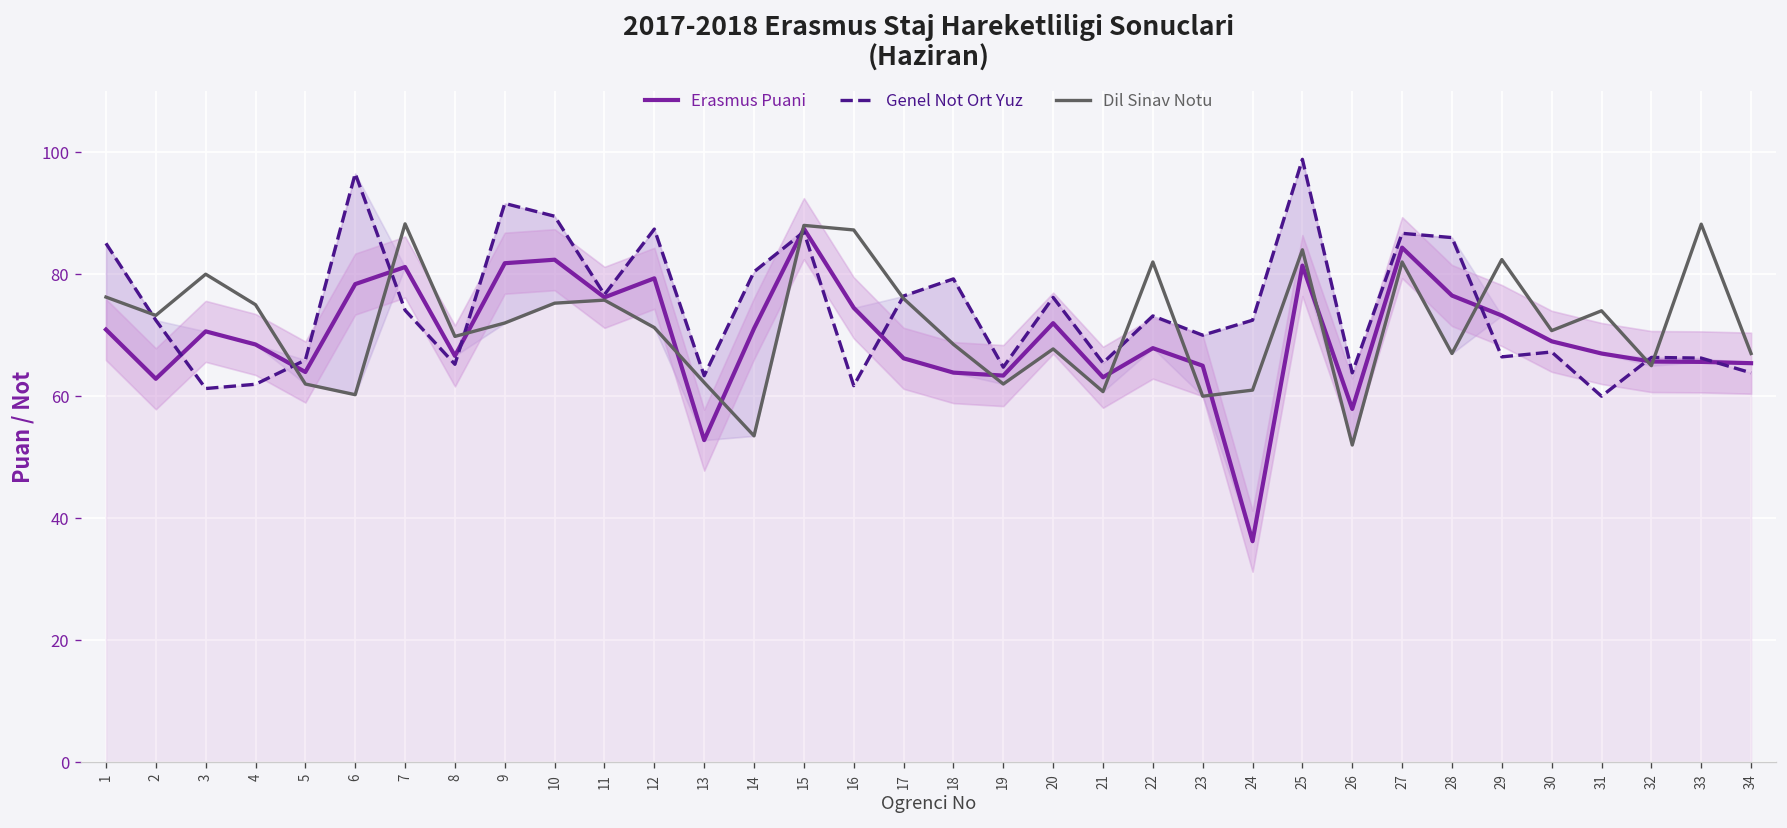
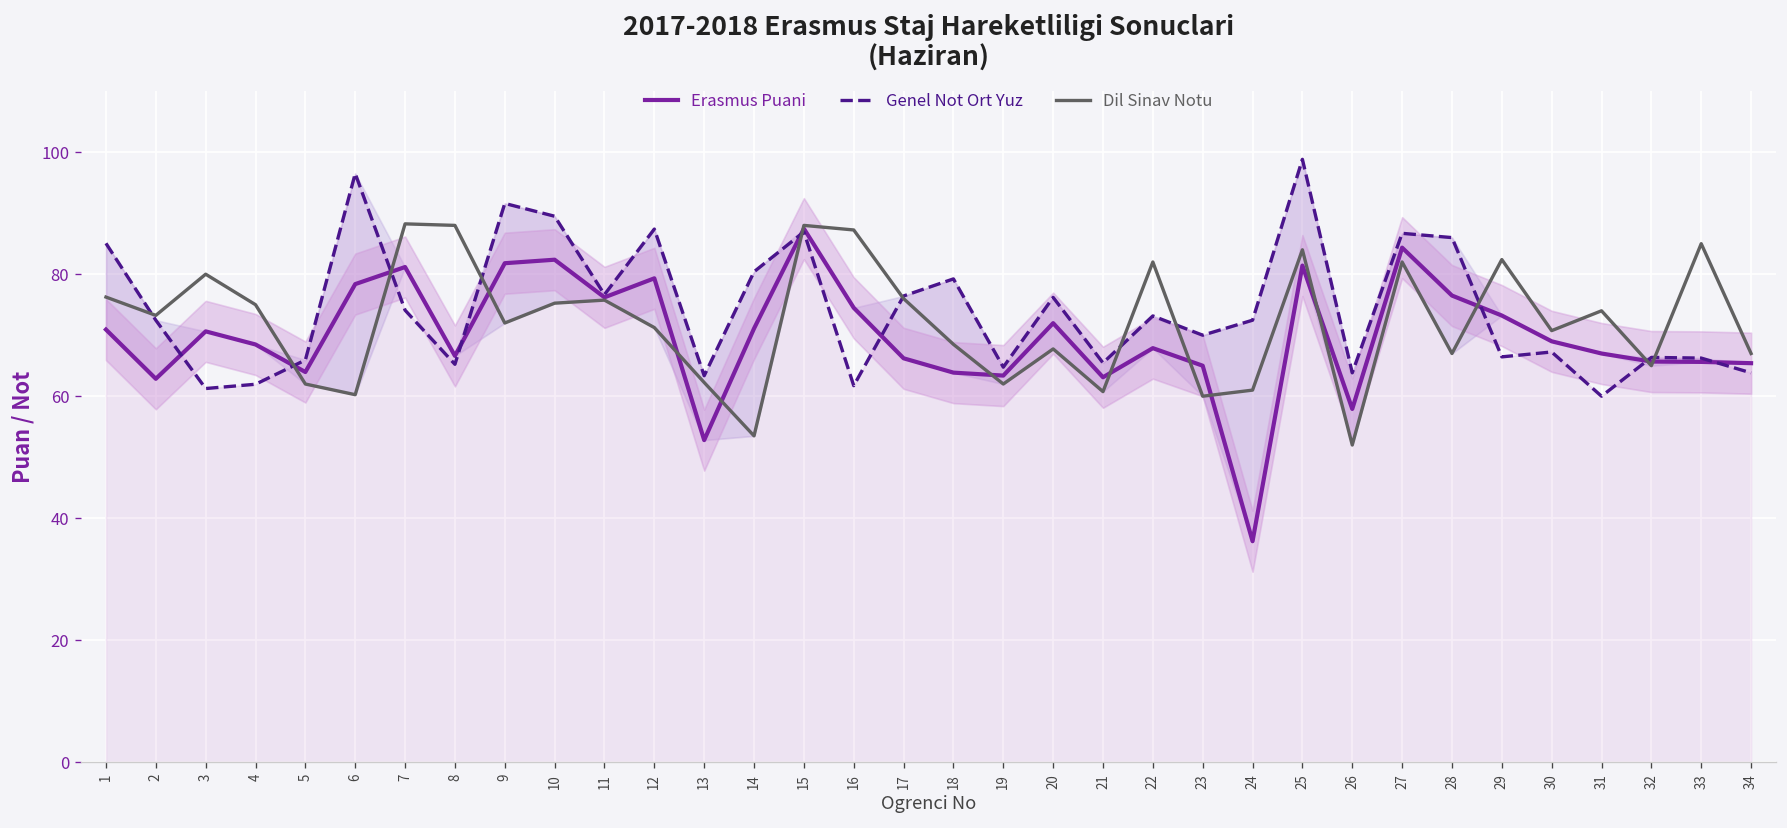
Dil Sinav Notu, 8: 70 -> 88
Dil Sinav Notu, 33: 88 -> 85
